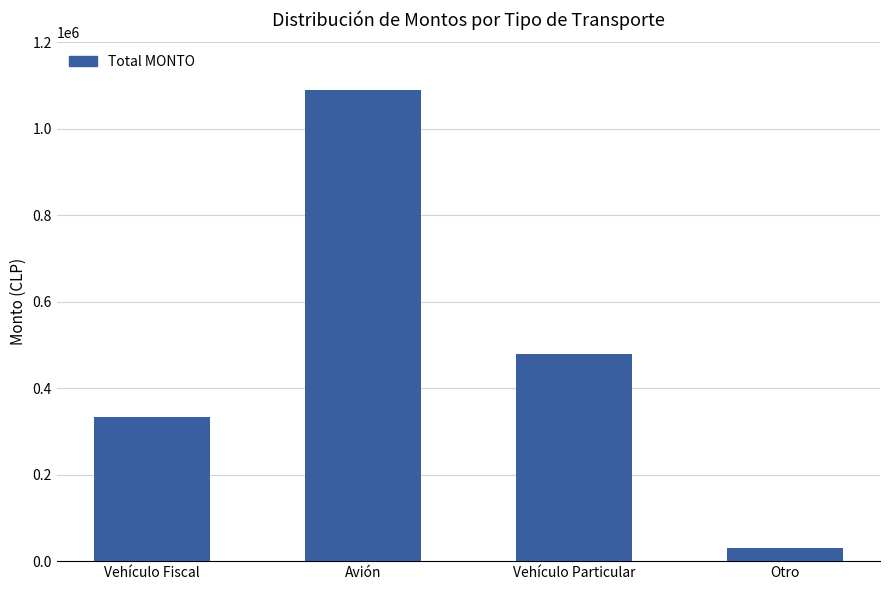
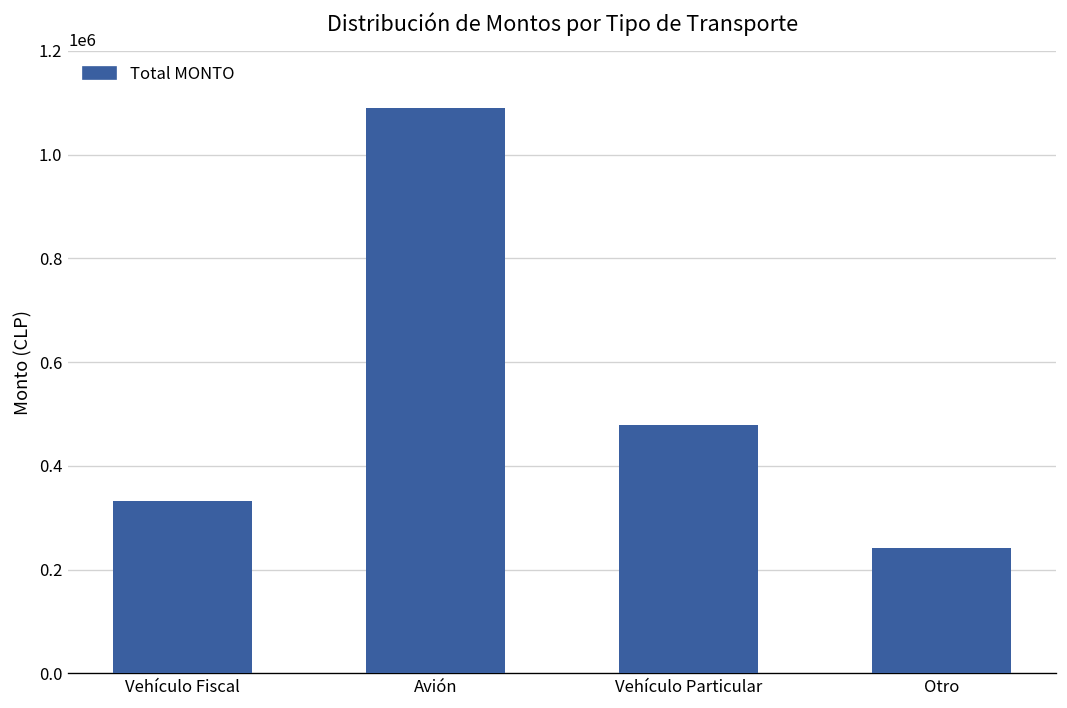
Otro: 30000 -> 240000
